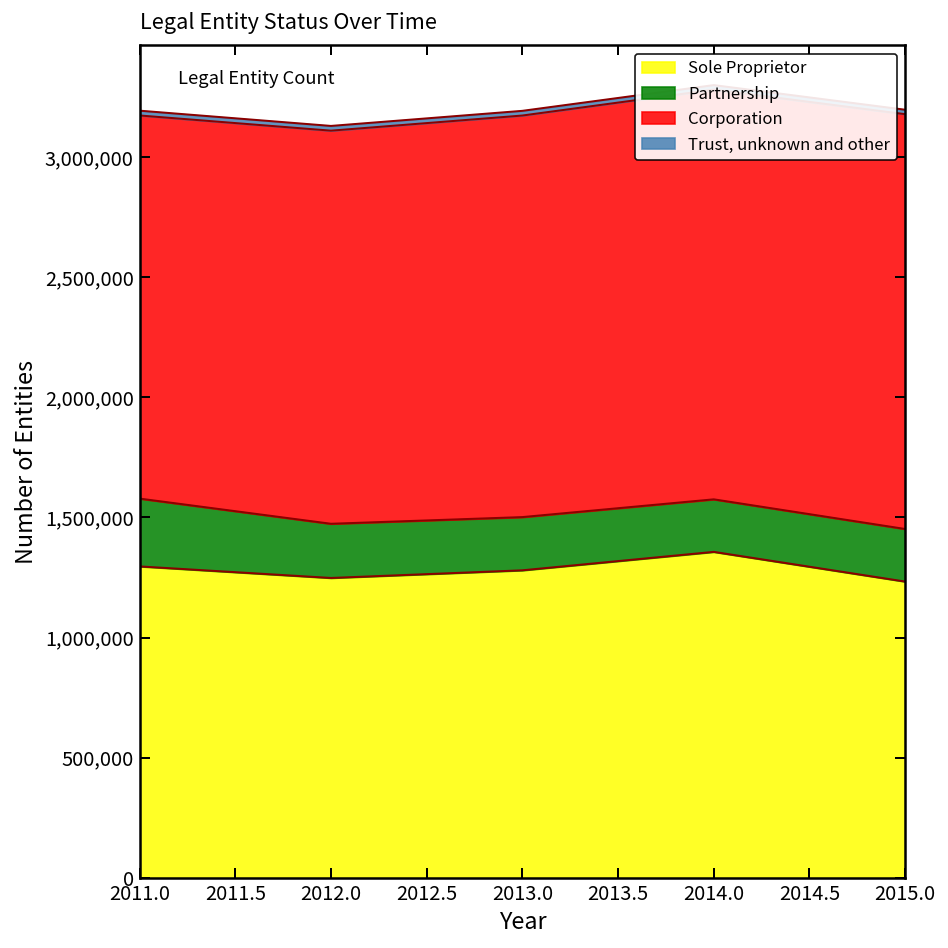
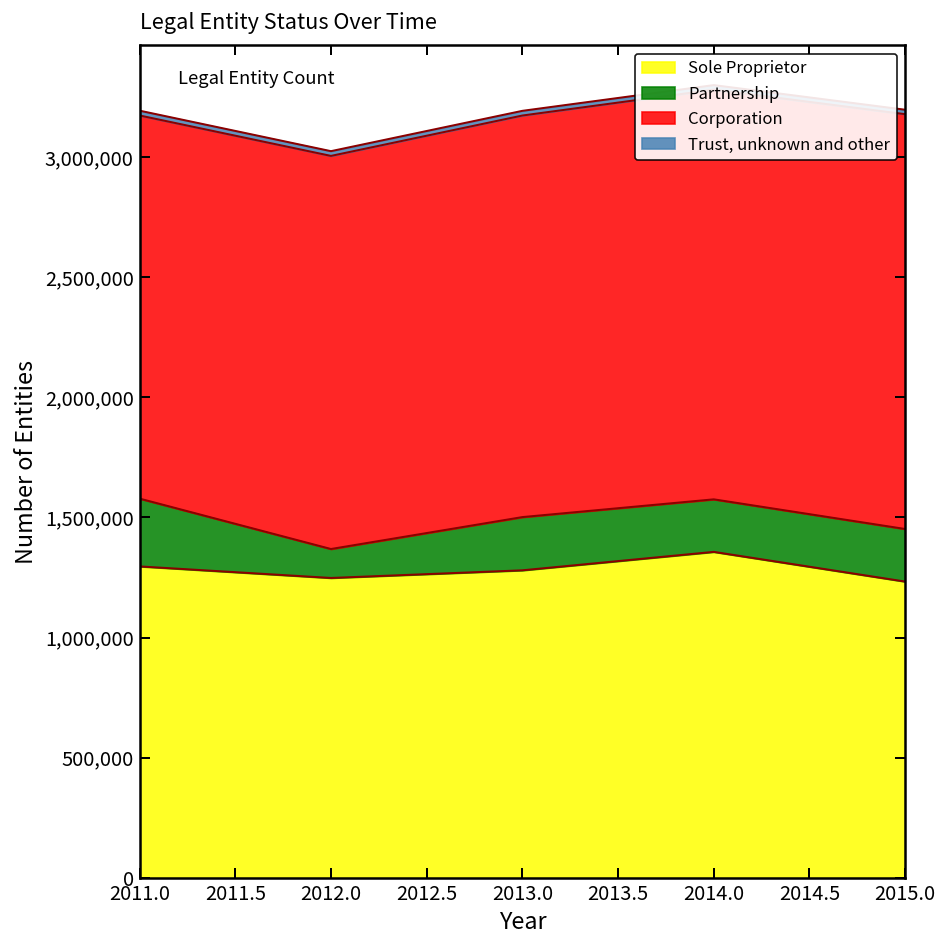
Partnership, 2012.0: 230,000 -> 120,000
